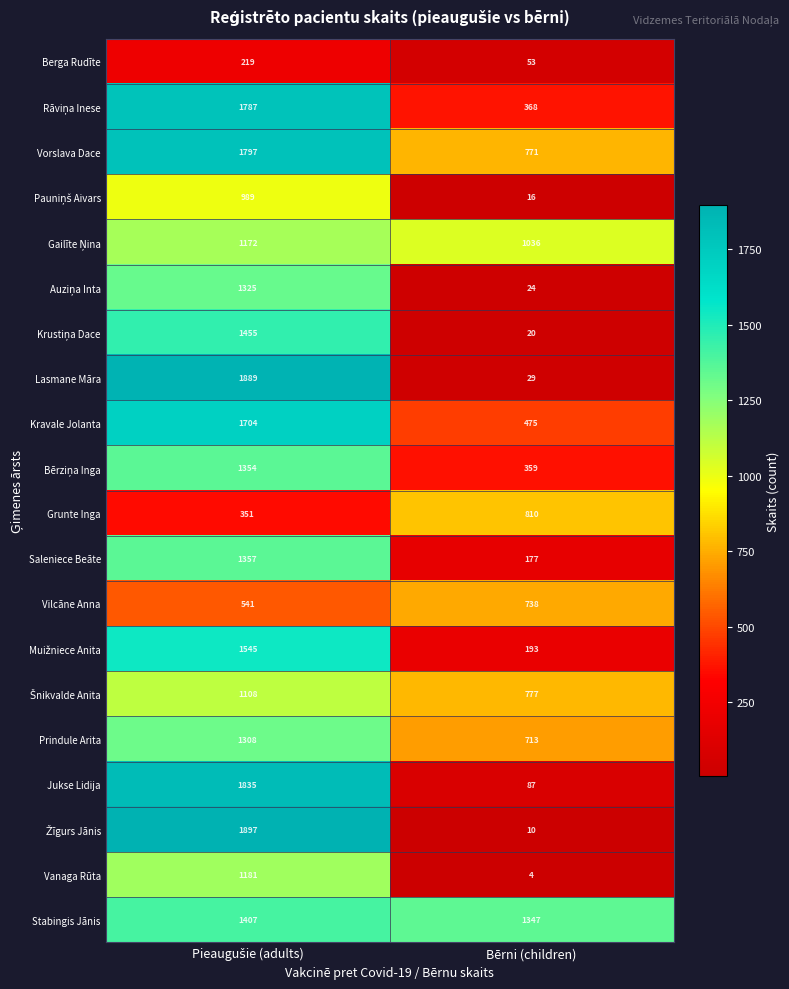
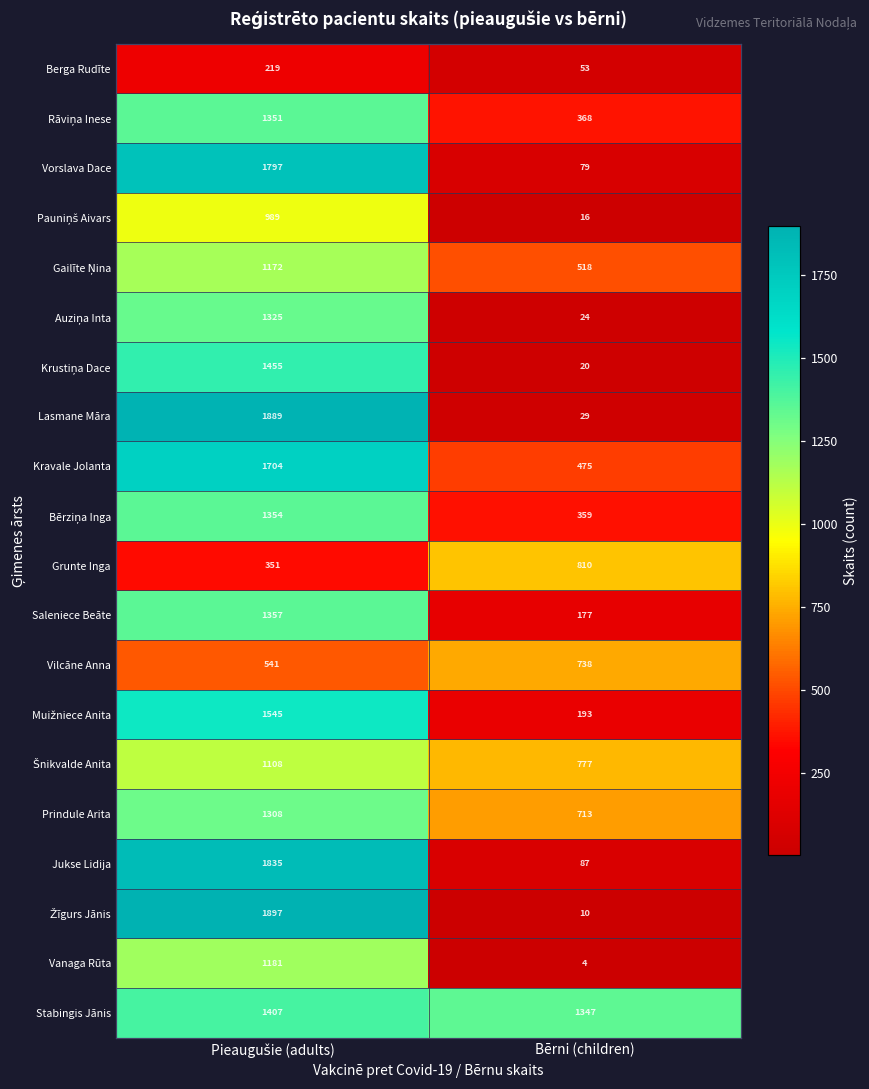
Rāviņa Inese, Pieaugušie (adults): 1787 -> 1351
Vorslava Dace, Bērni (children): 771 -> 79
Gailīte Ņina, Bērni (children): 1036 -> 518
